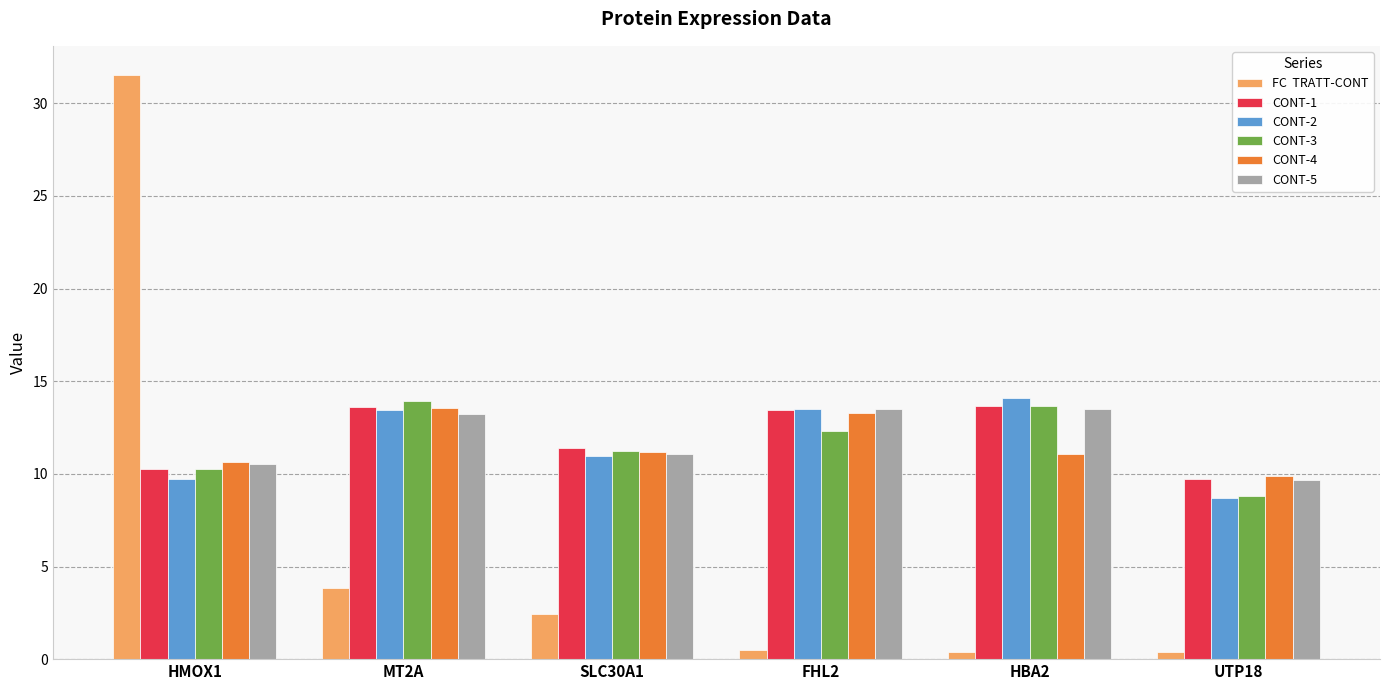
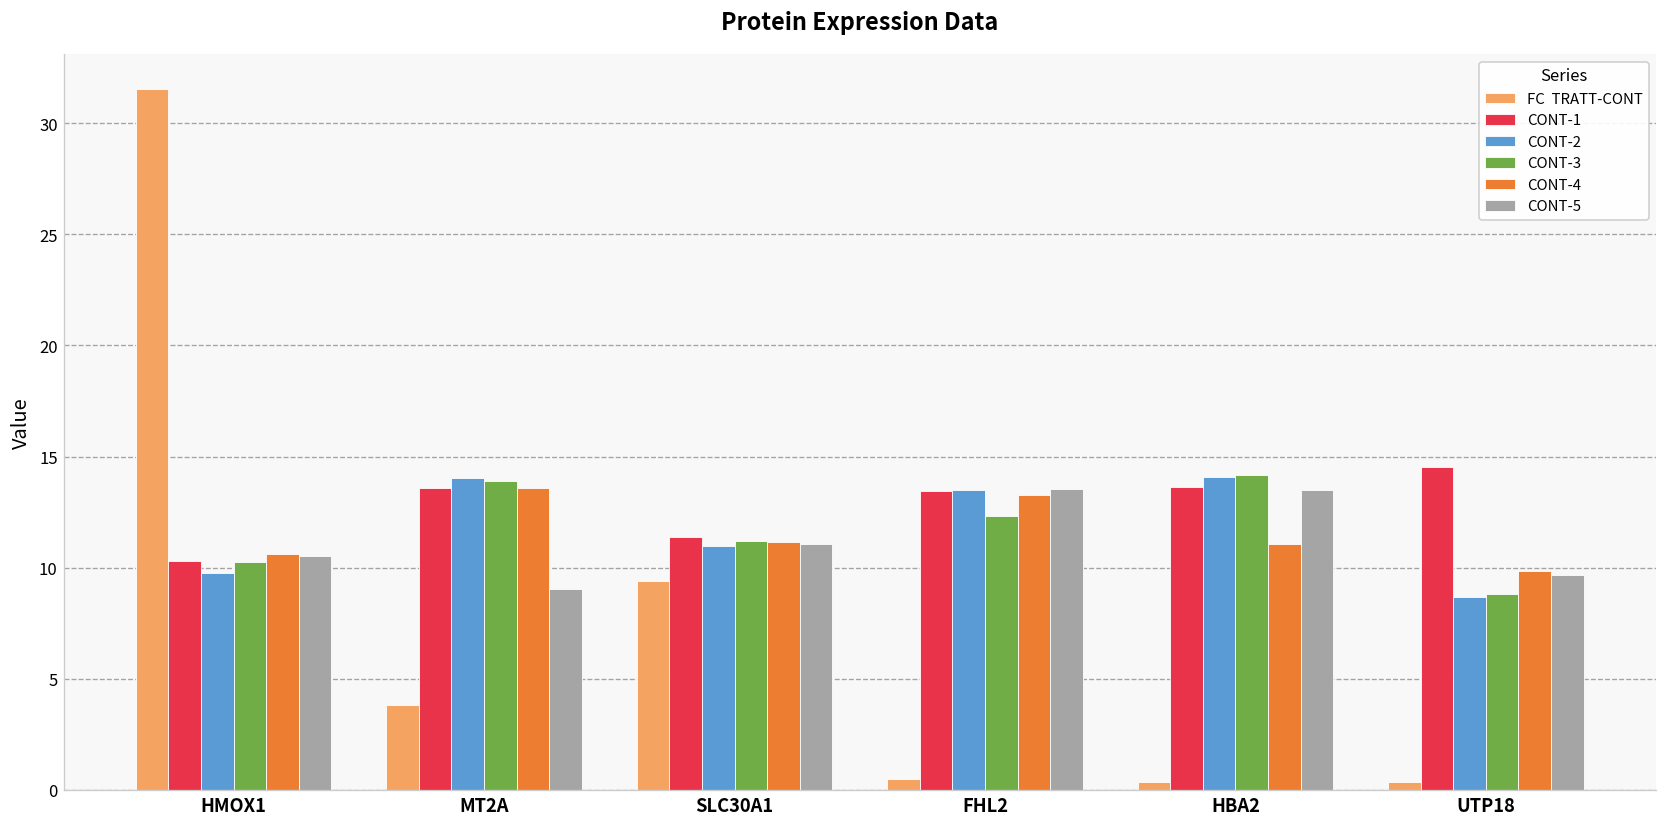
CONT-2, MT2A: 13.4 -> 14.0
CONT-5, MT2A: 13.2 -> 9.0
FC TRATT-CONT, SLC30A1: 2.5 -> 9.4
CONT-3, HBA2: 13.7 -> 14.2
CONT-1, UTP18: 9.7 -> 14.5
